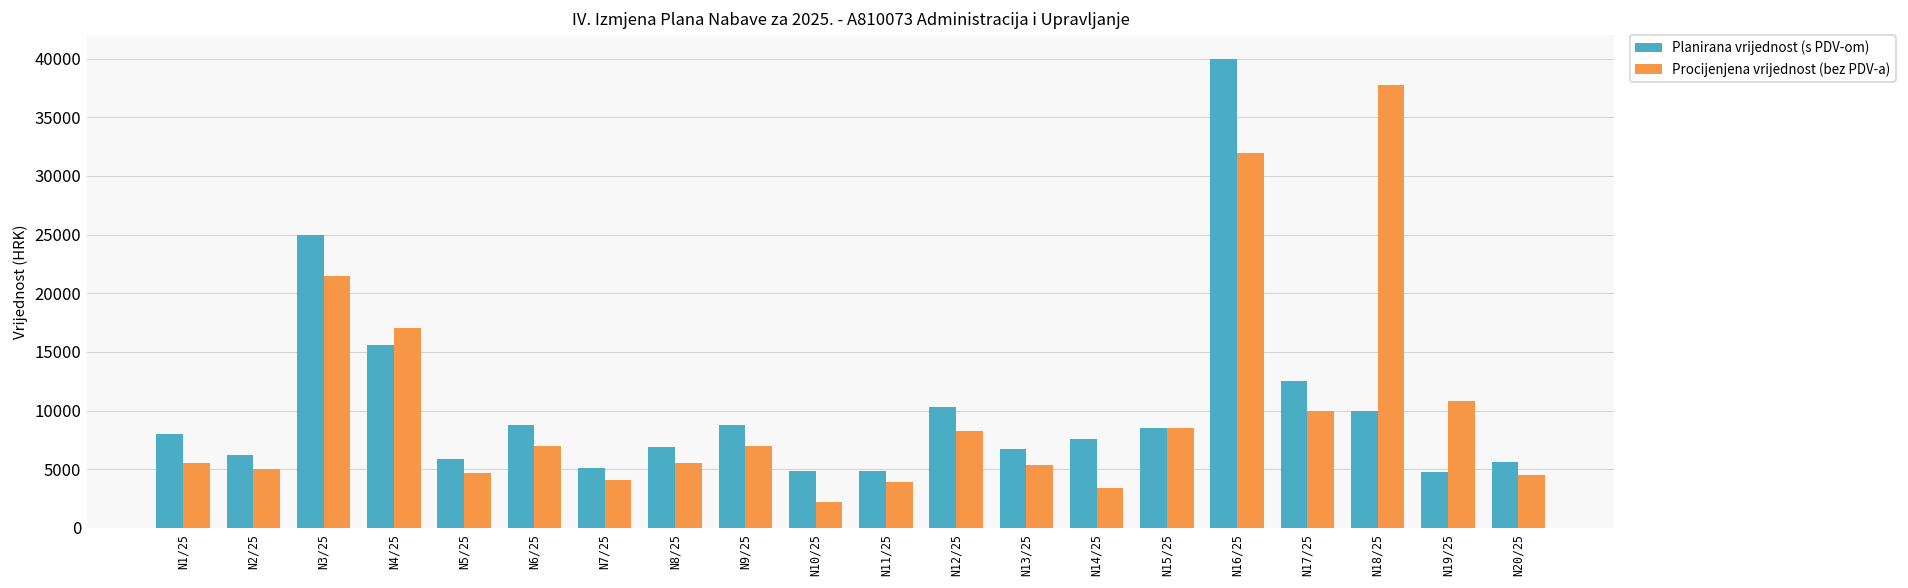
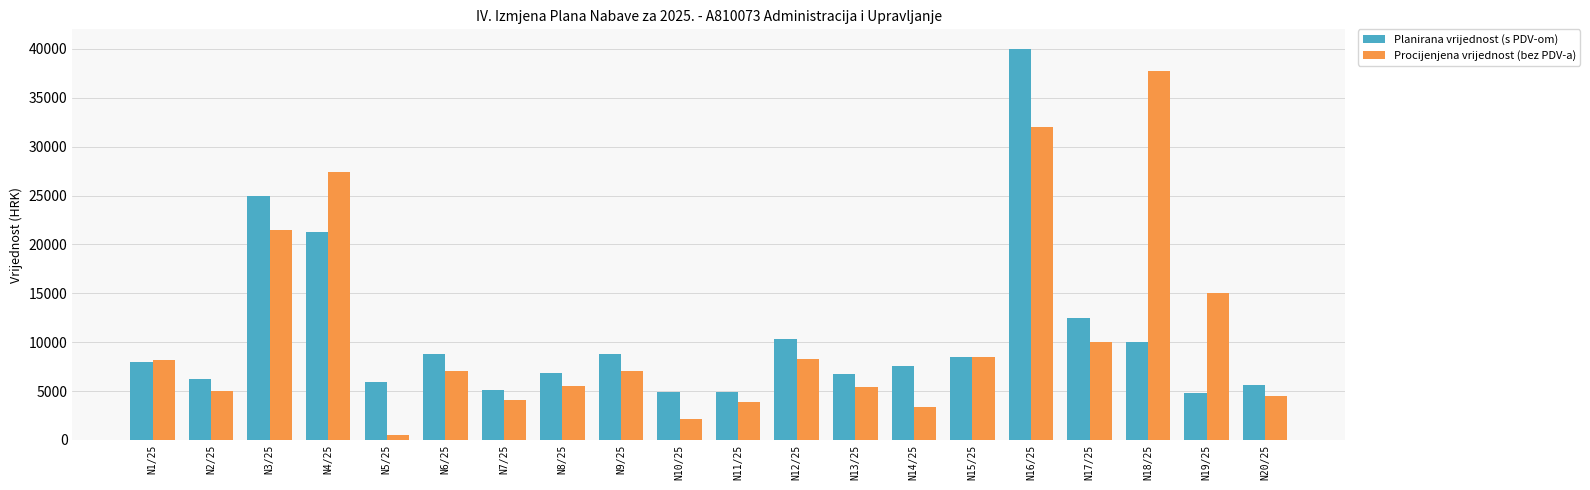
Procijenjena vrijednost (bez PDV-a), N1/25: 6000 -> 8000
Planirana vrijednost (s PDV-om), N4/25: 16000 -> 21000
Procijenjena vrijednost (bez PDV-a), N4/25: 17000 -> 27000
Procijenjena vrijednost (bez PDV-a), N5/25: 5000 -> 0
Procijenjena vrijednost (bez PDV-a), N19/25: 11000 -> 15000
